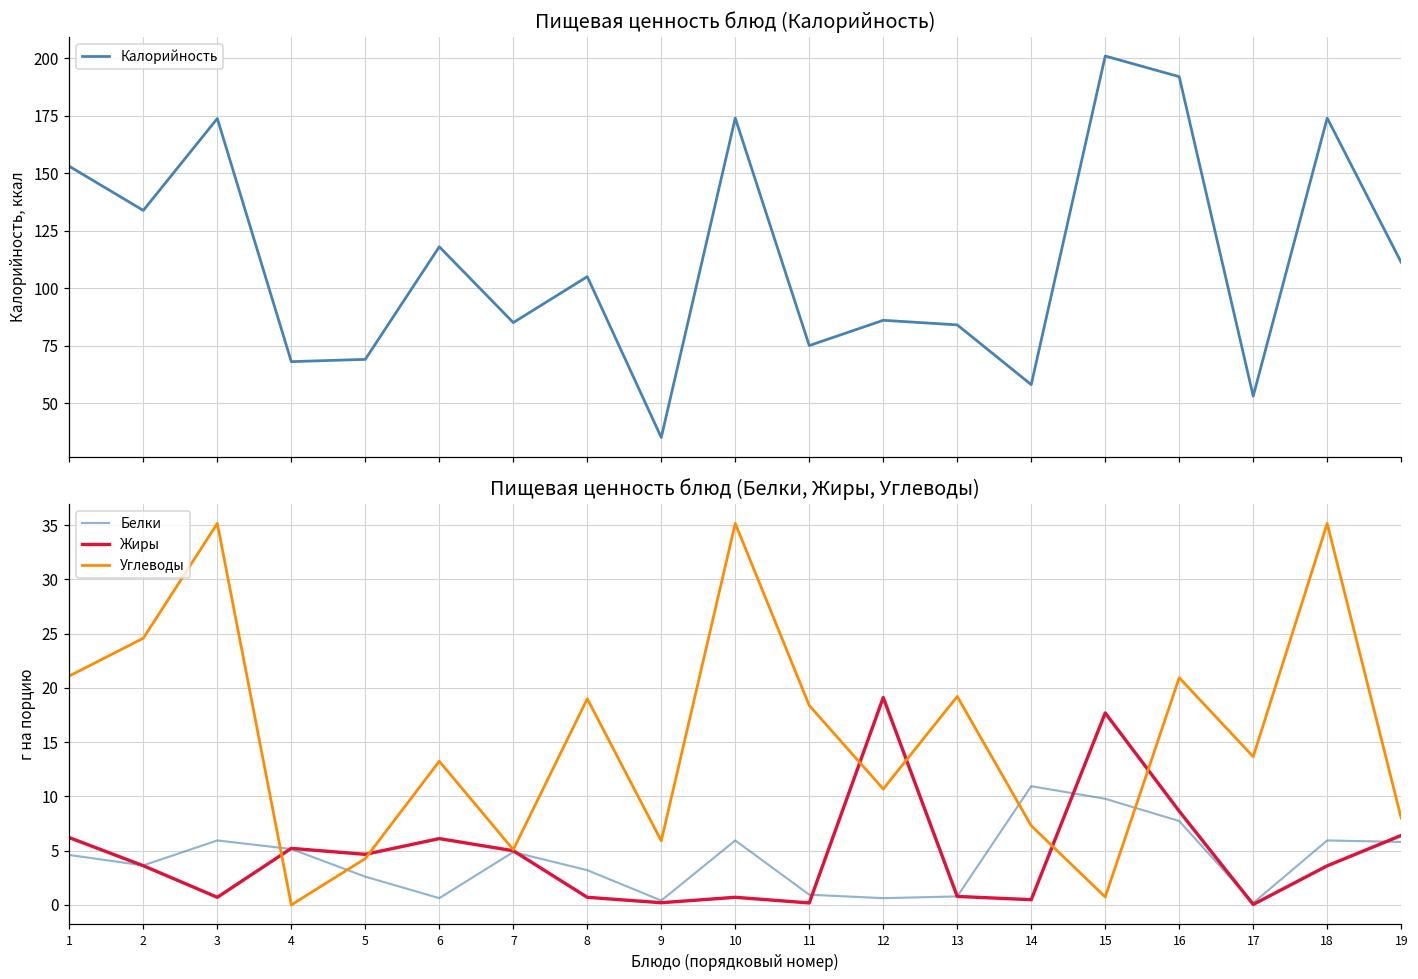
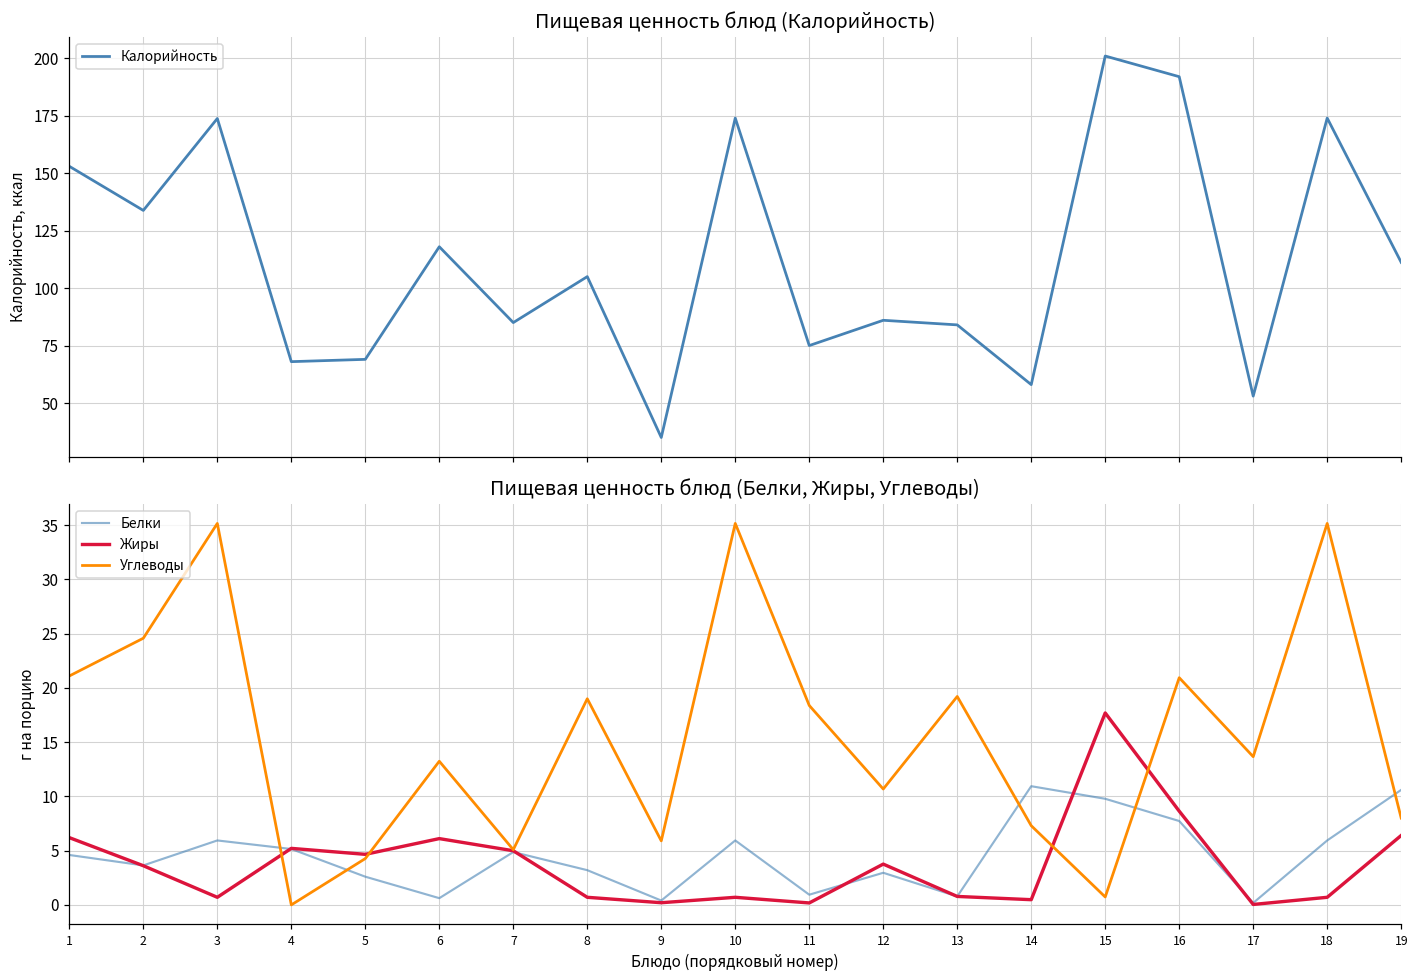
Пищевая ценность блюд (Белки, Жиры, Углеводы), Белки, 12: 1 -> 3
Пищевая ценность блюд (Белки, Жиры, Углеводы), Жиры, 12: 19 -> 4
Пищевая ценность блюд (Белки, Жиры, Углеводы), Жиры, 18: 4 -> 1
Пищевая ценность блюд (Белки, Жиры, Углеводы), Белки, 19: 6 -> 11
